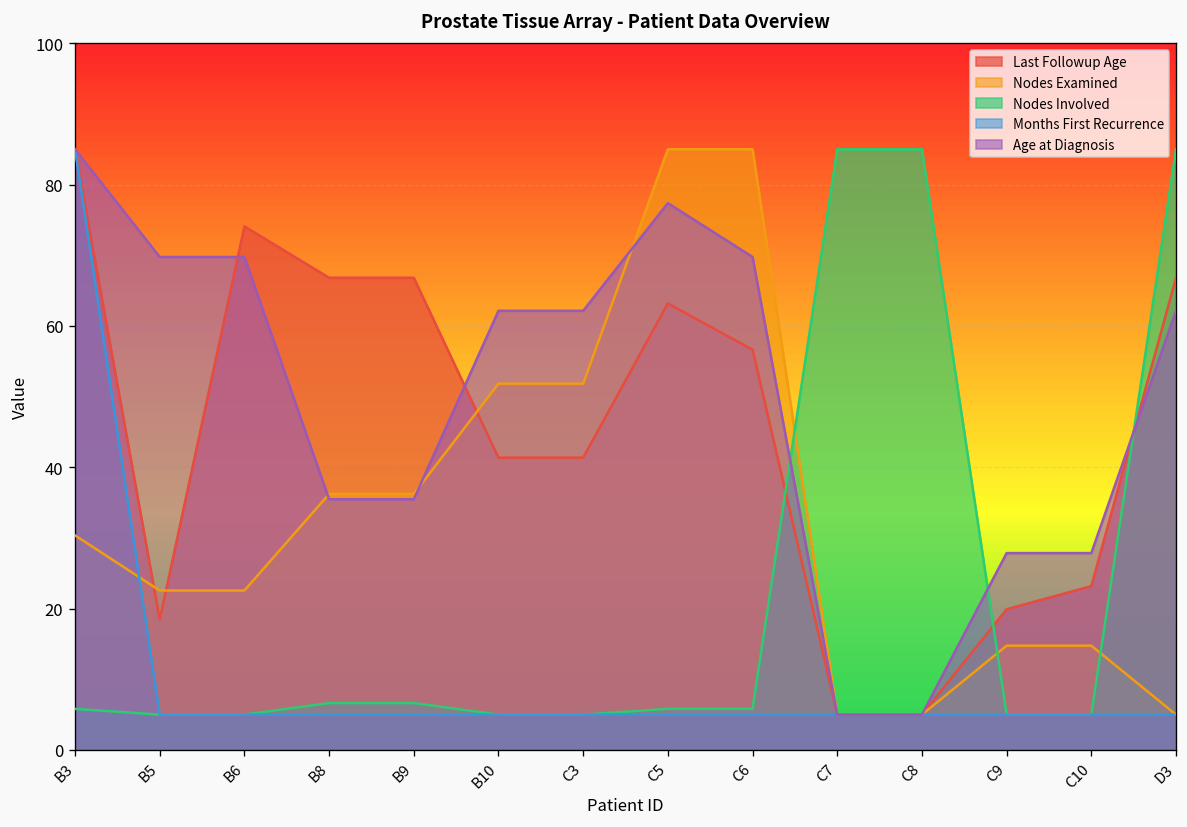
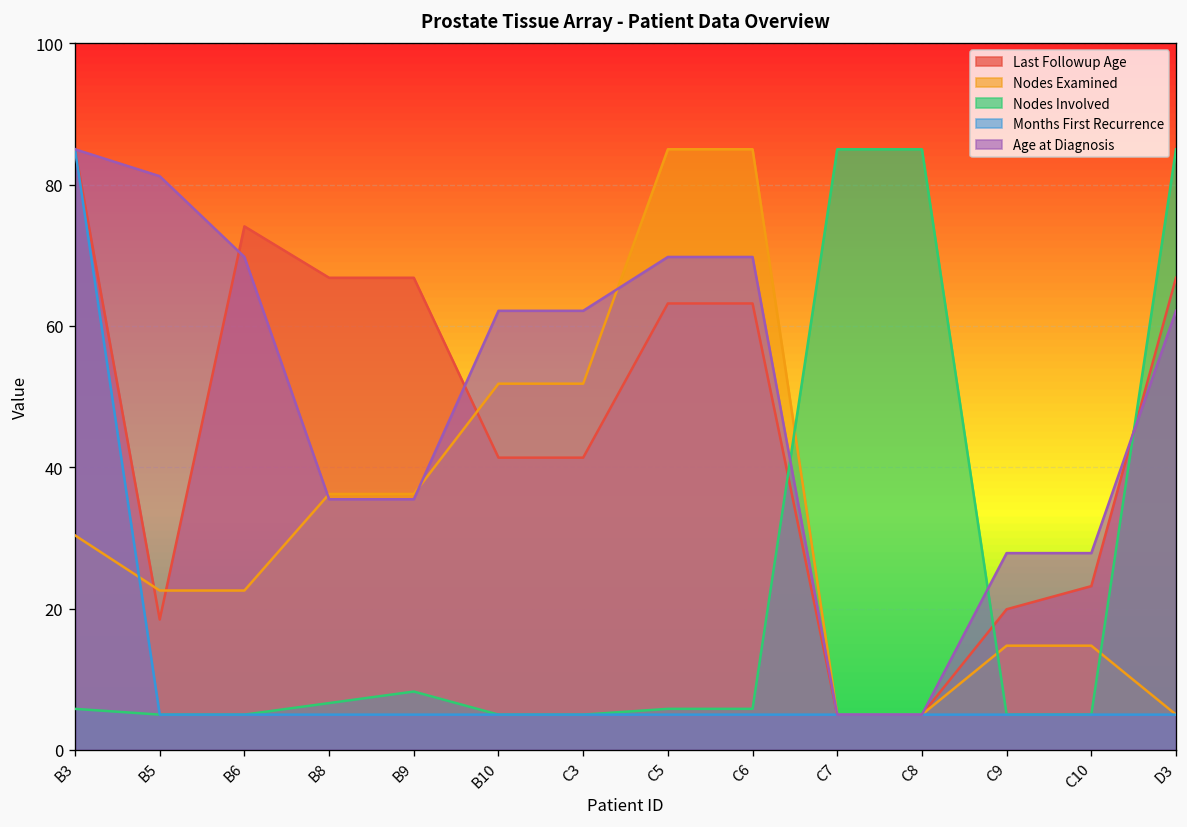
Age at Diagnosis, B5: 70 -> 81
Nodes Involved, B9: 7 -> 8
Age at Diagnosis, C5: 77 -> 70
Last Followup Age, C6: 57 -> 63
